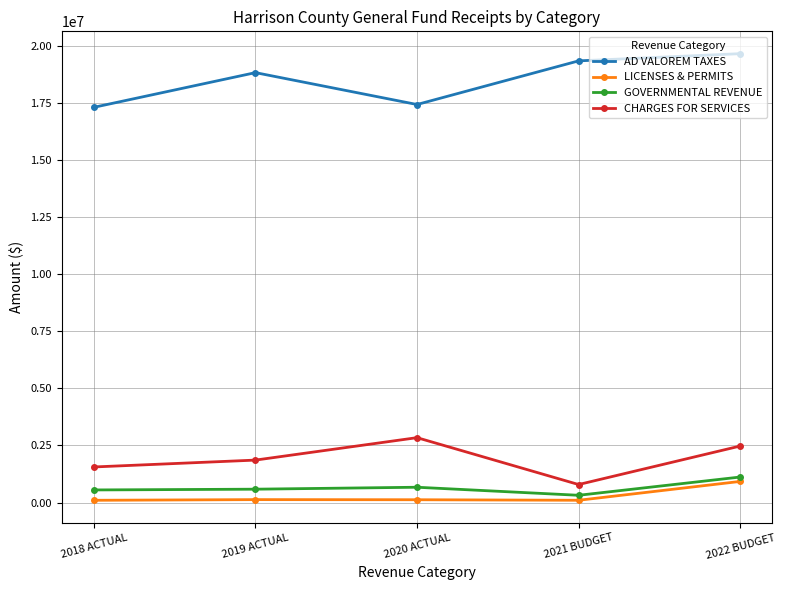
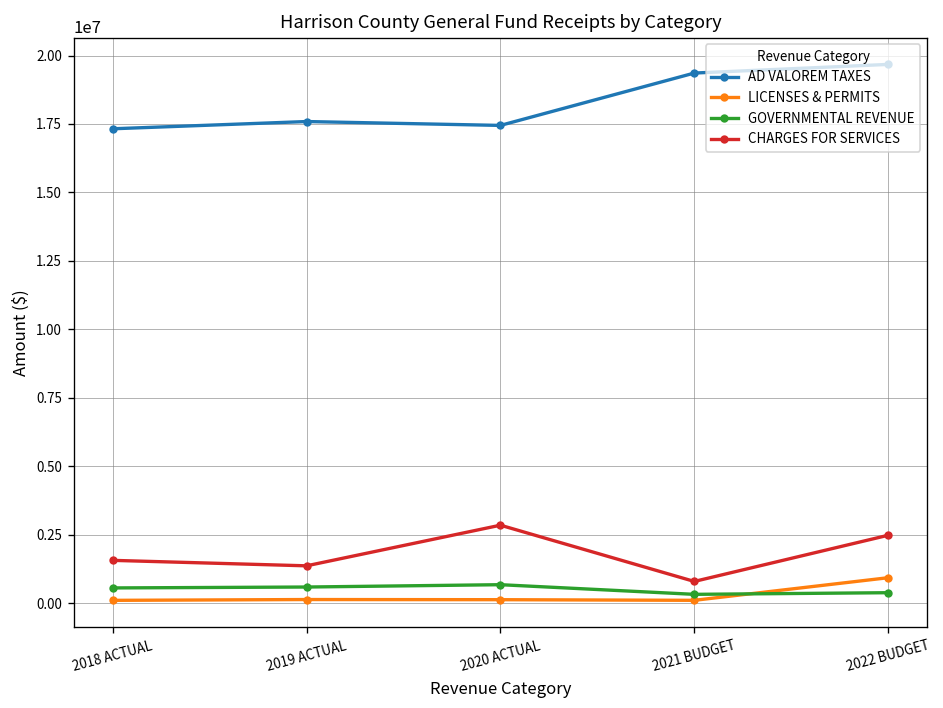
AD VALOREM TAXES, 2019 ACTUAL: 18800000 -> 17600000
CHARGES FOR SERVICES, 2019 ACTUAL: 1900000 -> 1400000
GOVERNMENTAL REVENUE, 2022 BUDGET: 1100000 -> 400000
